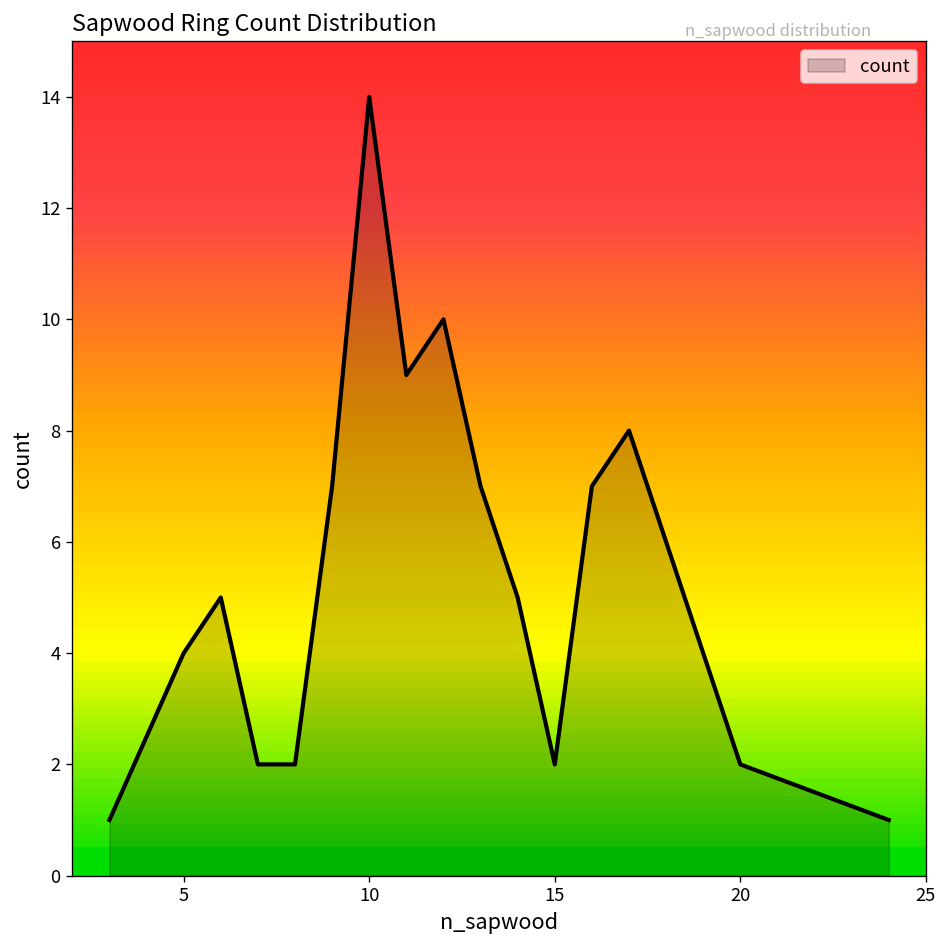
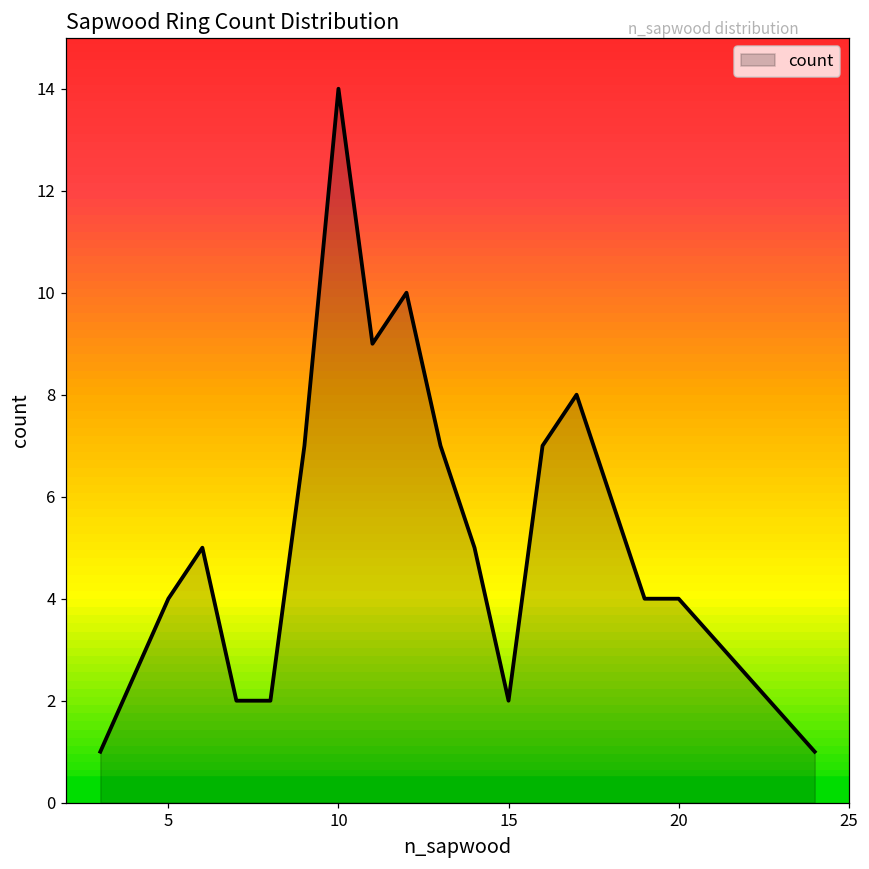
20: 2 -> 4
